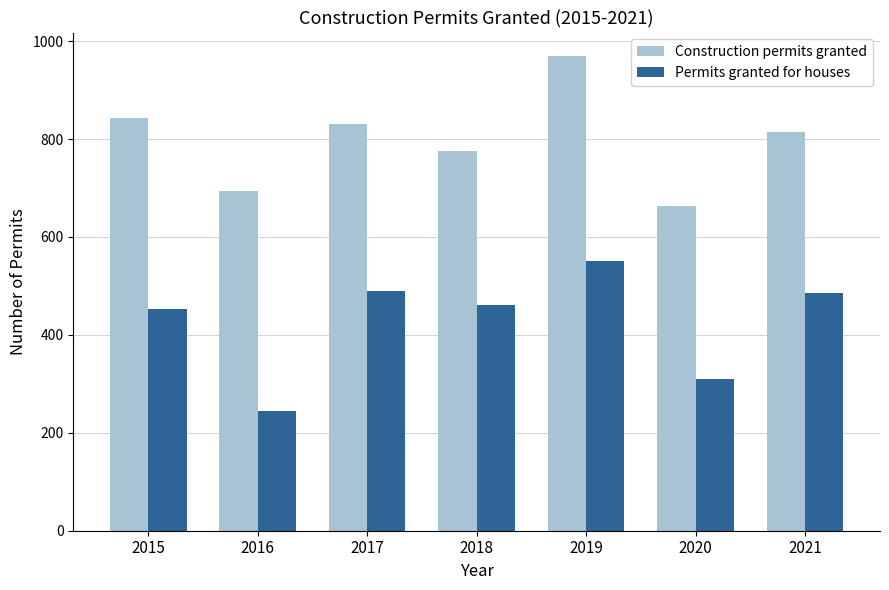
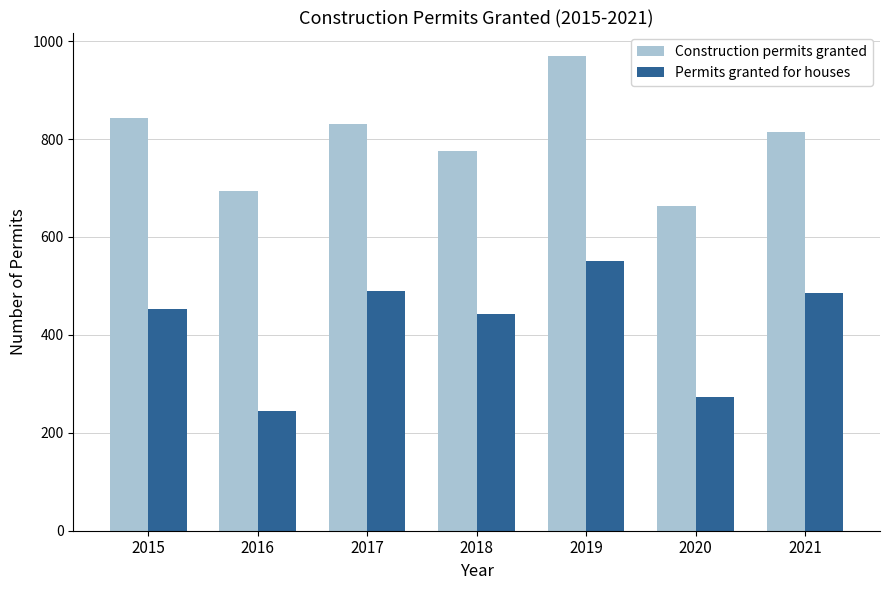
Permits granted for houses, 2018: 460 -> 440
Permits granted for houses, 2020: 310 -> 270
